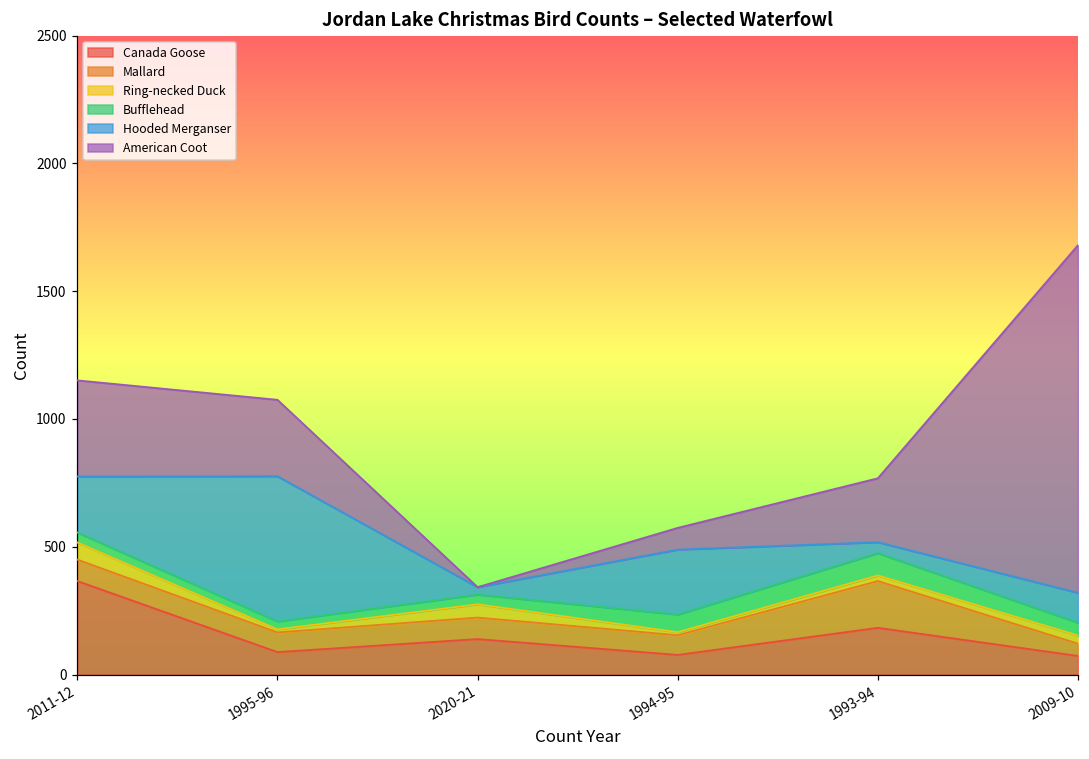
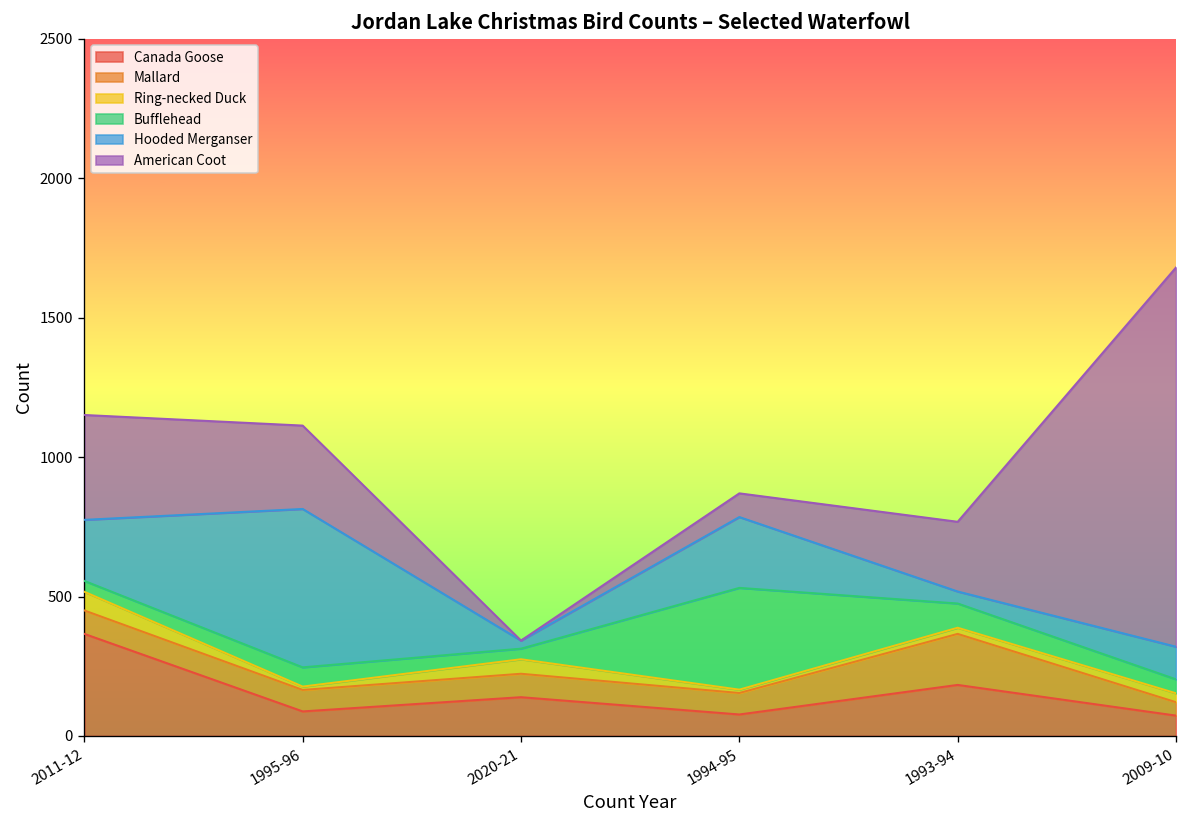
Bufflehead, 1995-96: 30 -> 70
Bufflehead, 1994-95: 70 -> 370
